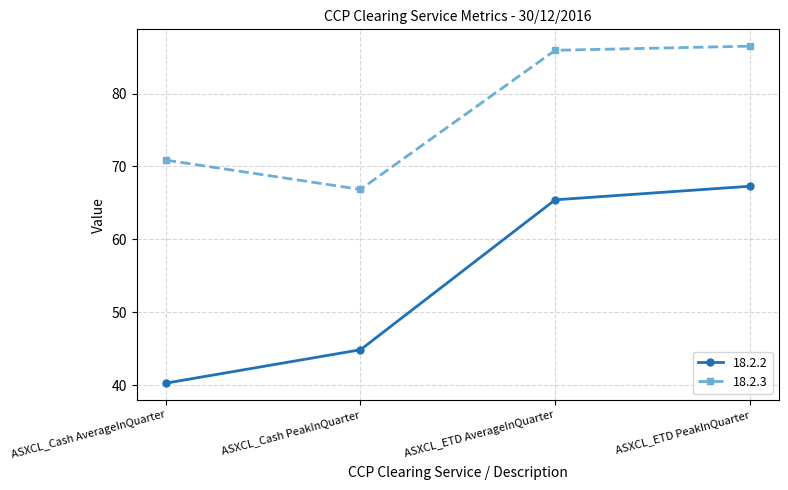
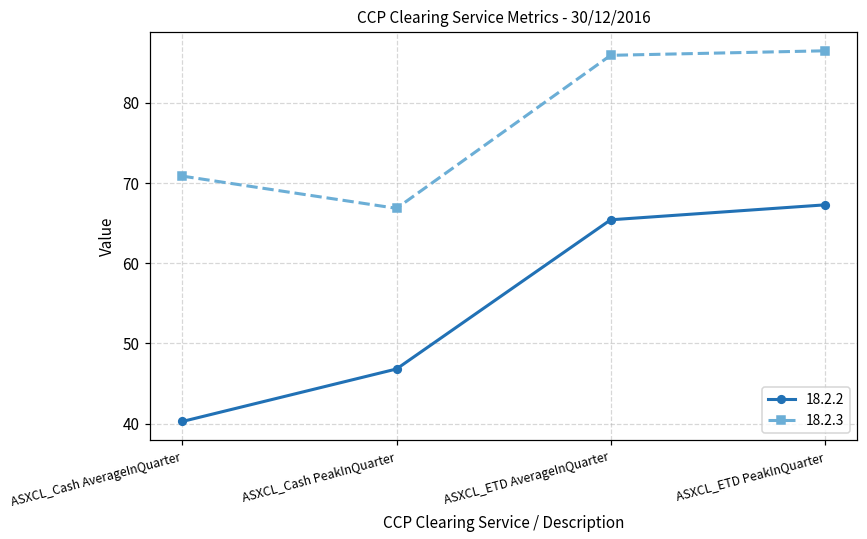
18.2.2, ASXCL_Cash PeakInQuarter: 45 -> 47
